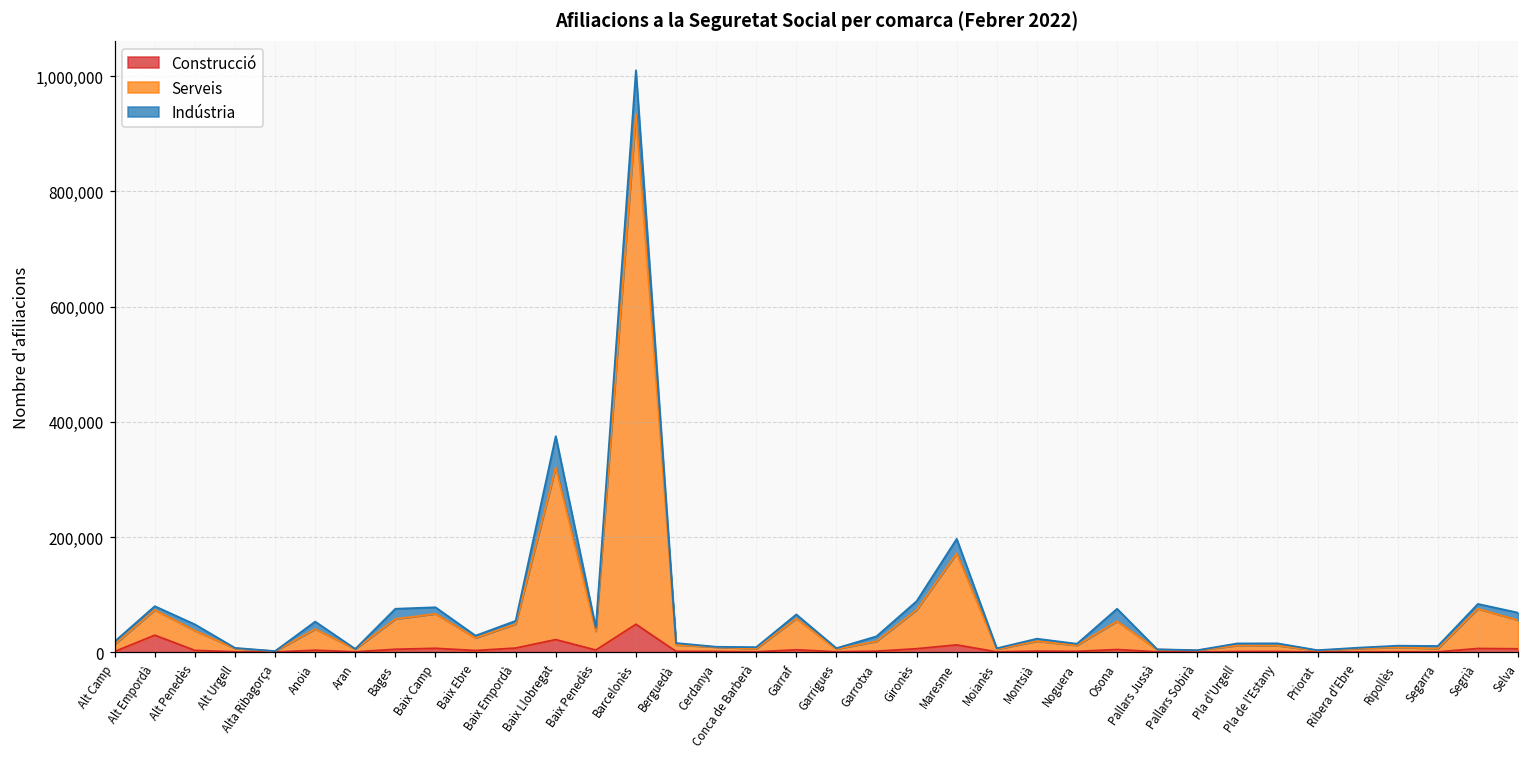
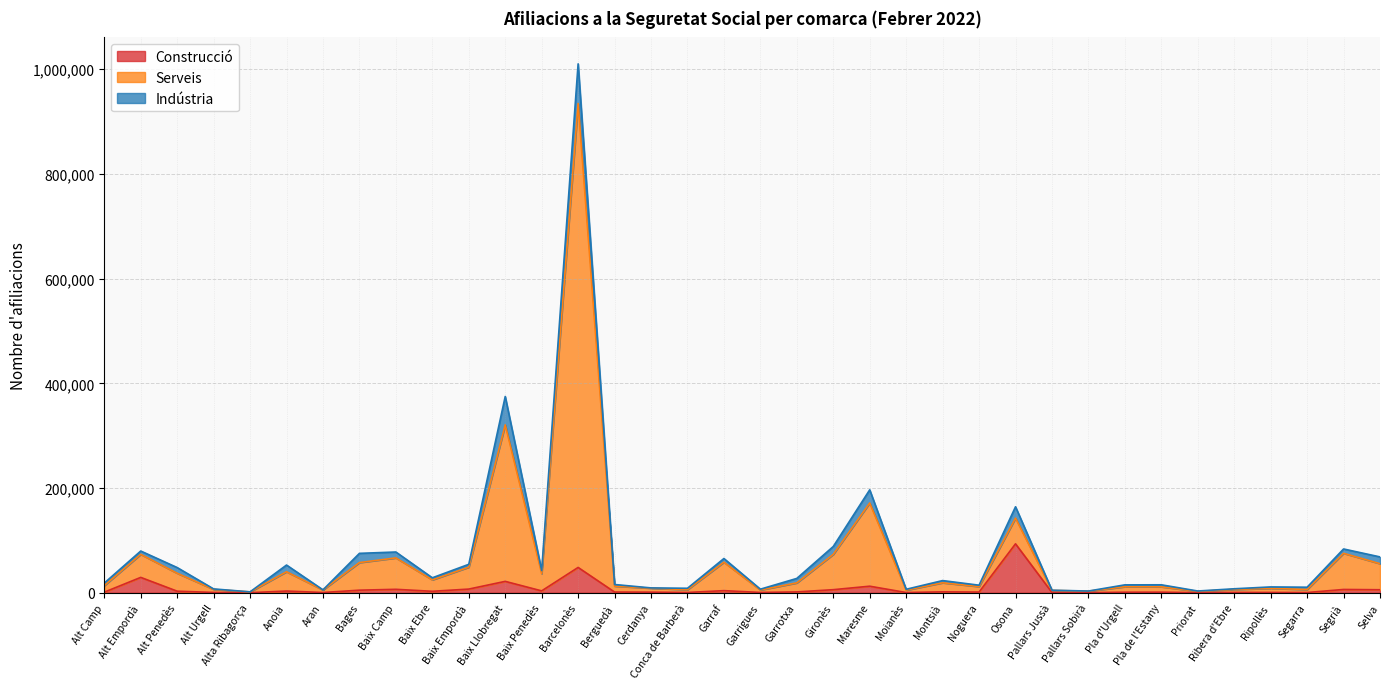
Construcció, Osona: 0 -> 90,000
